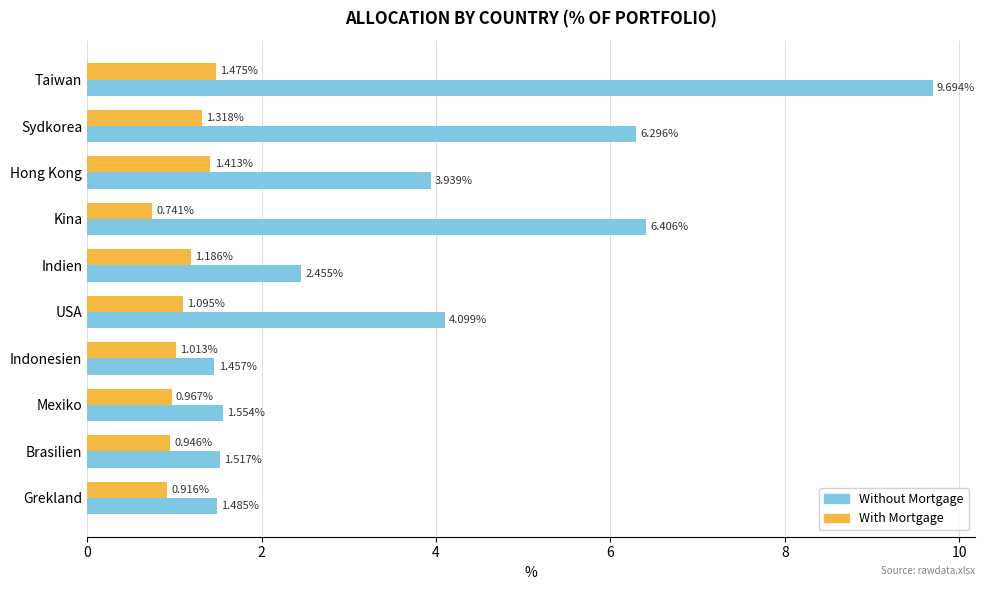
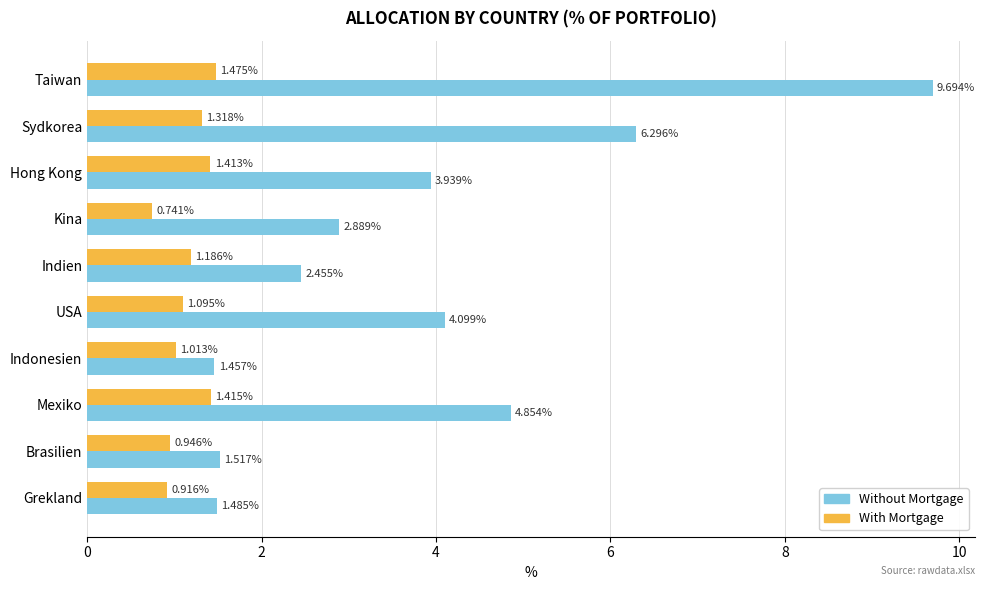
Without Mortgage, Kina: 6.406% -> 2.889%
With Mortgage, Mexiko: 0.967% -> 1.415%
Without Mortgage, Mexiko: 1.554% -> 4.854%
